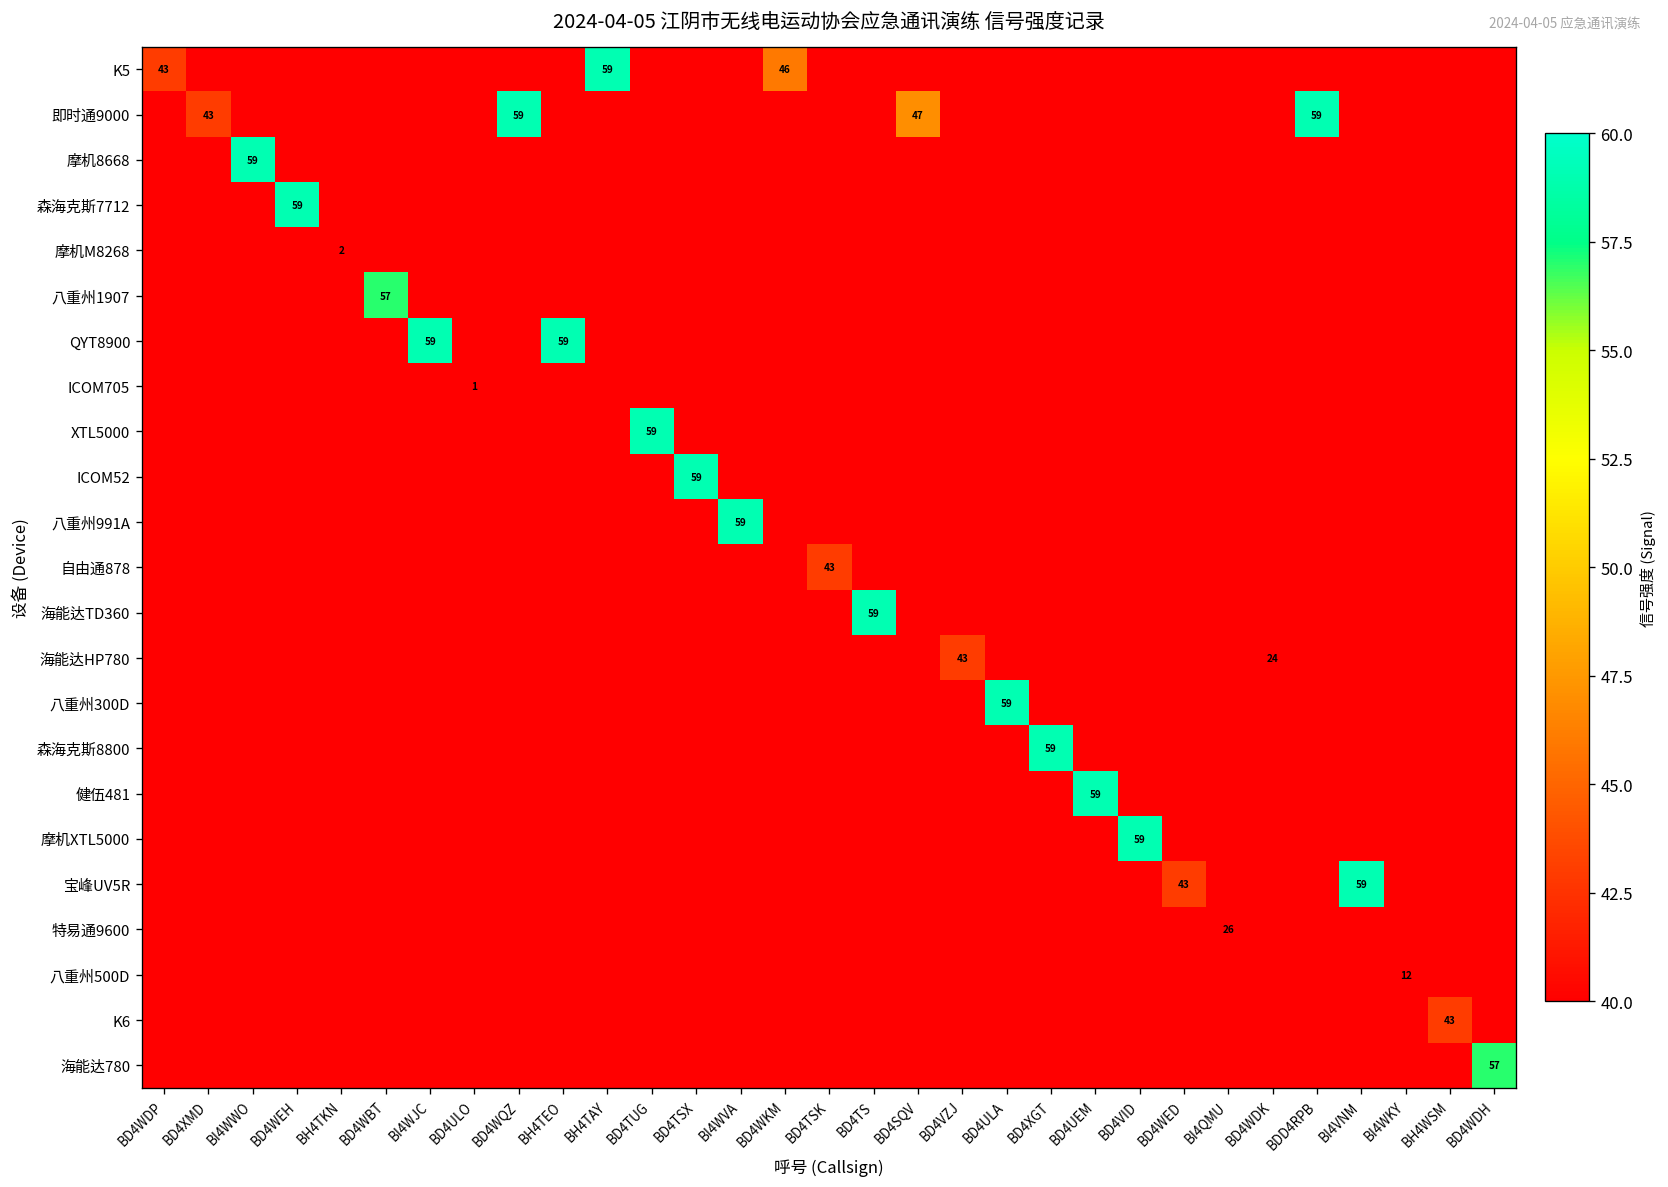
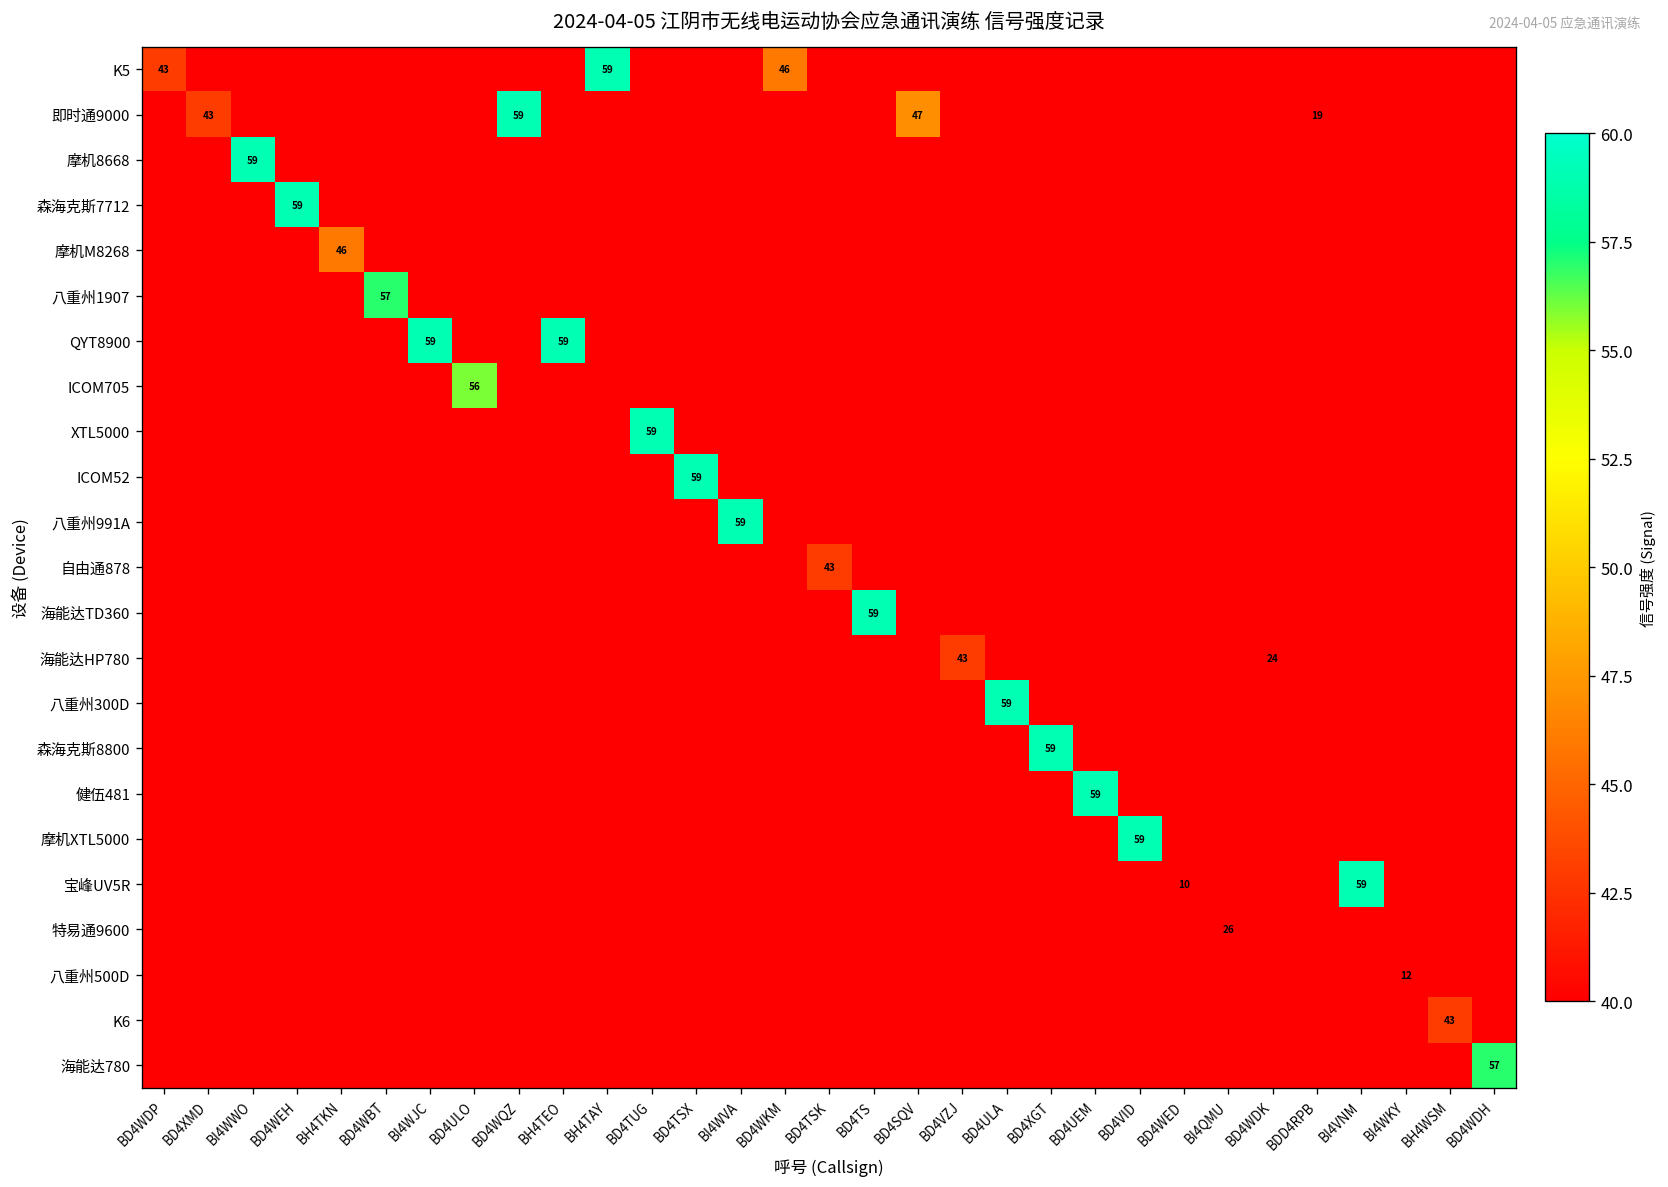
即时通9000, BDD4RPB: 59 -> 19
摩机M8268, BH4TKN: 2 -> 46
ICOM705, BD4ULO: 1 -> 56
宝峰UV5R, BD4WED: 43 -> 10
